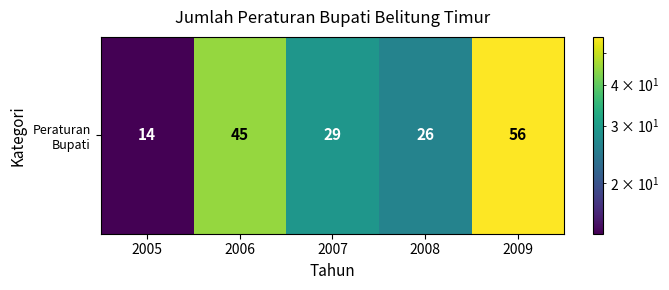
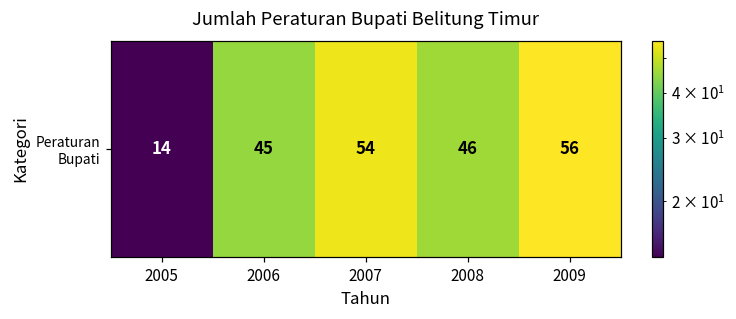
Peraturan Bupati, 2007: 29 -> 54
Peraturan Bupati, 2008: 26 -> 46
